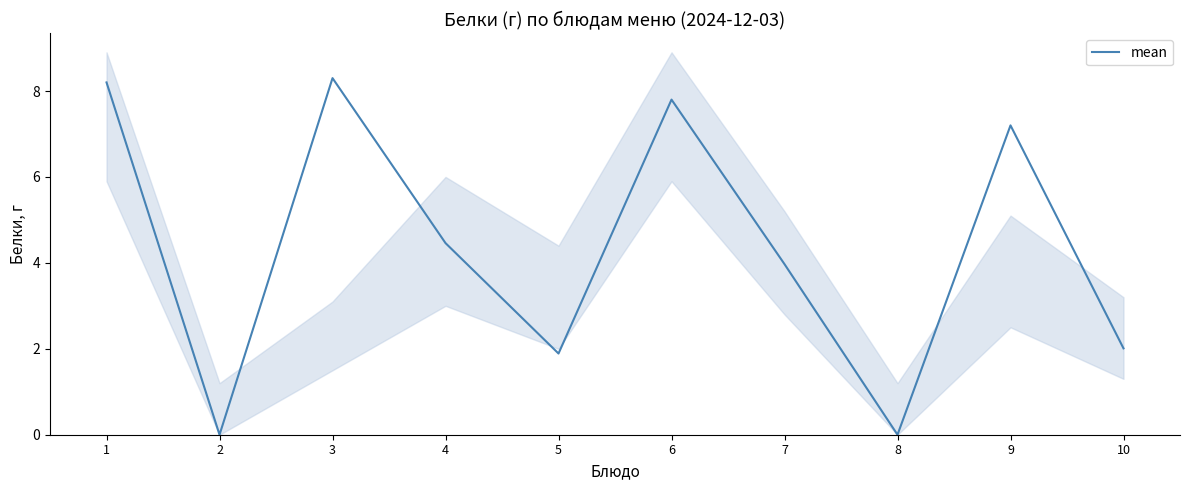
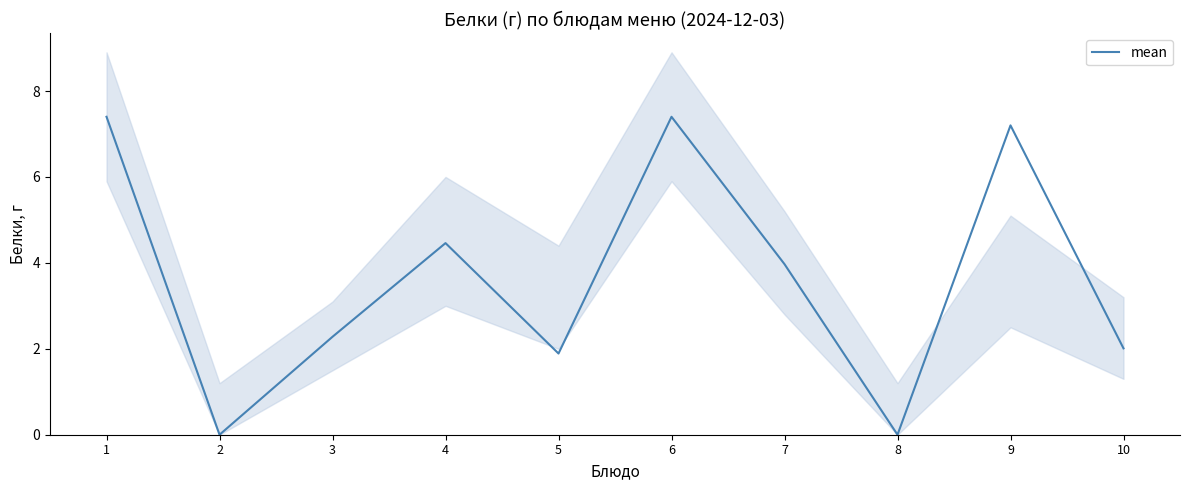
mean, 1: 8.2 -> 7.4
mean, 3: 8.3 -> 2.3
mean, 6: 7.8 -> 7.4
